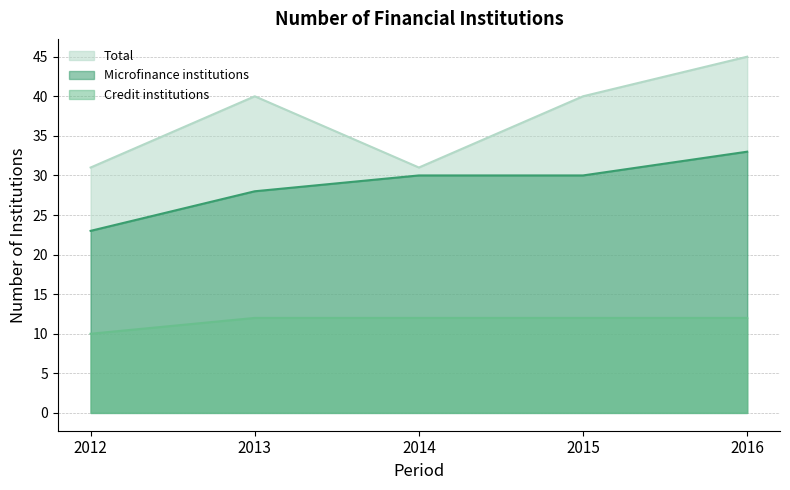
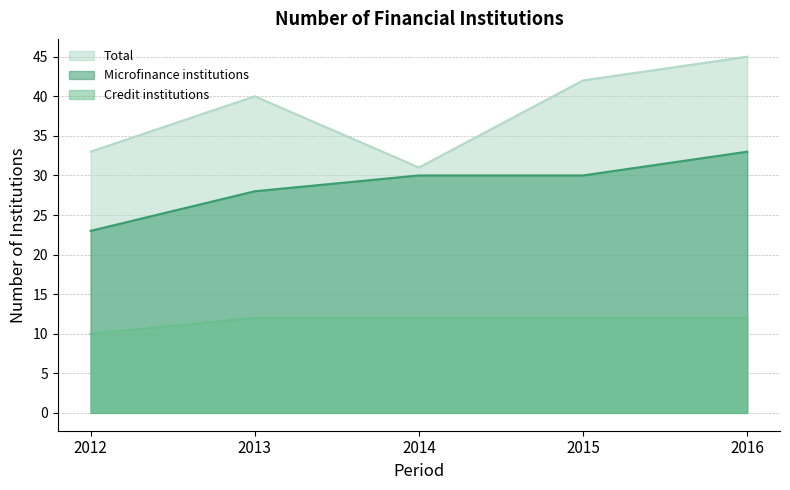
Total, 2012: 31 -> 33
Total, 2015: 40 -> 42
